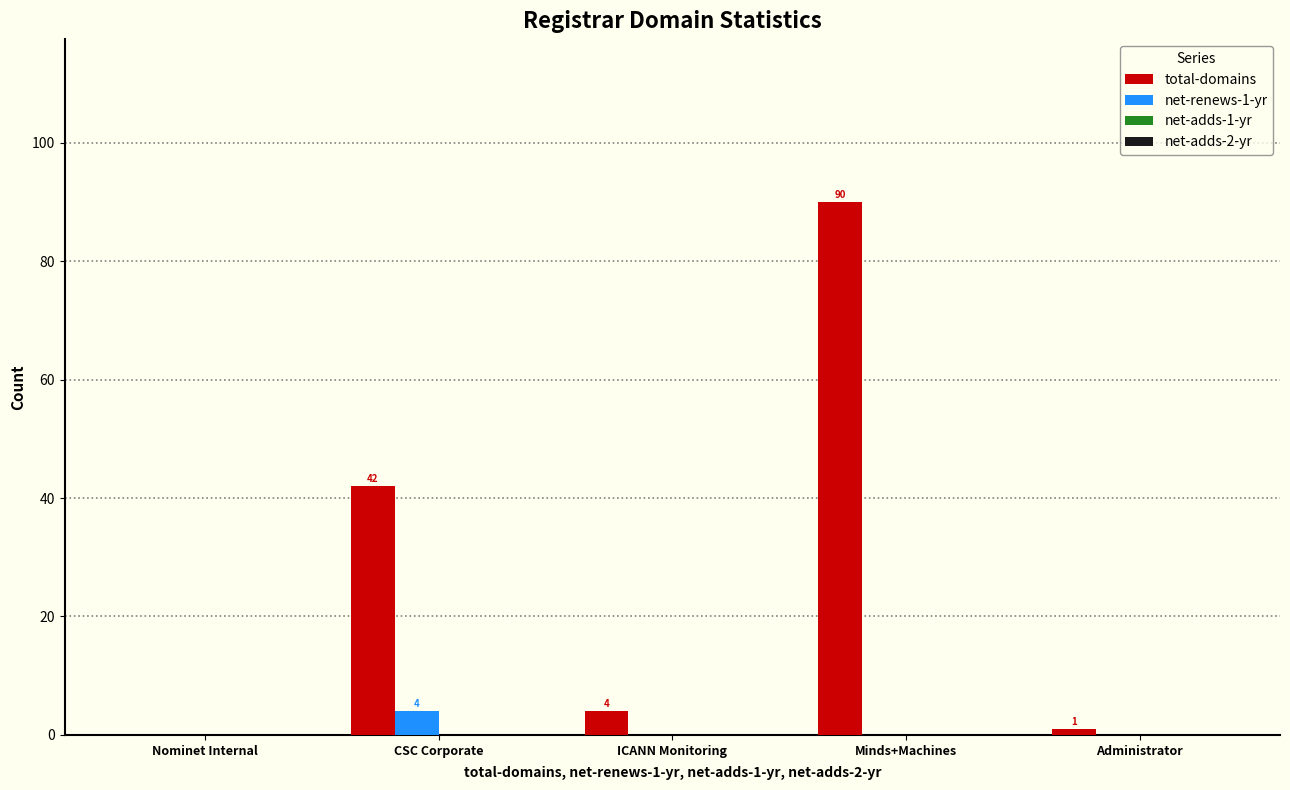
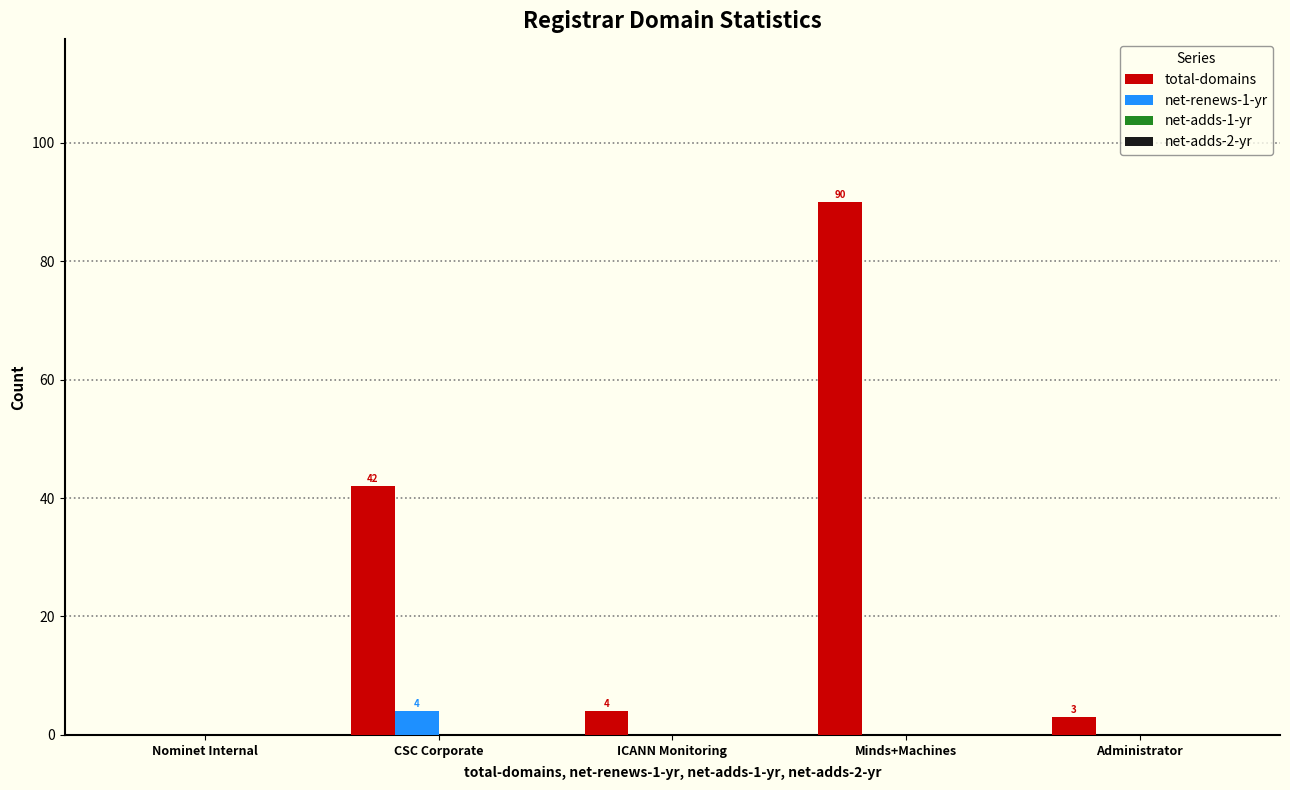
total-domains, Administrator: 1 -> 3
